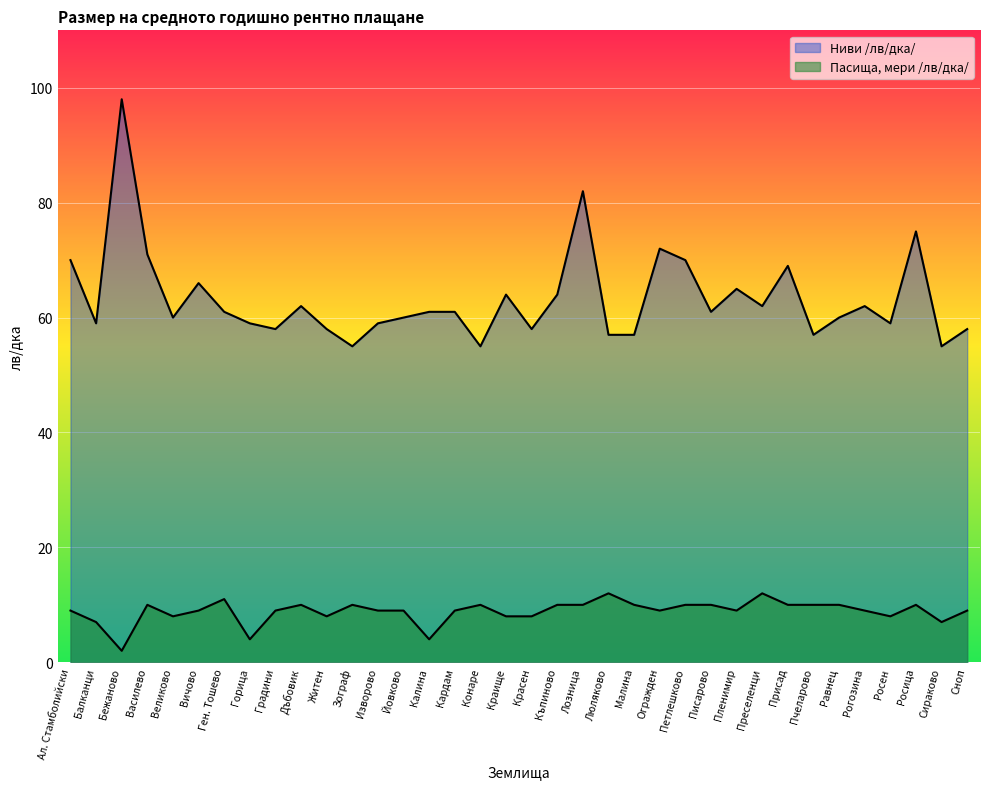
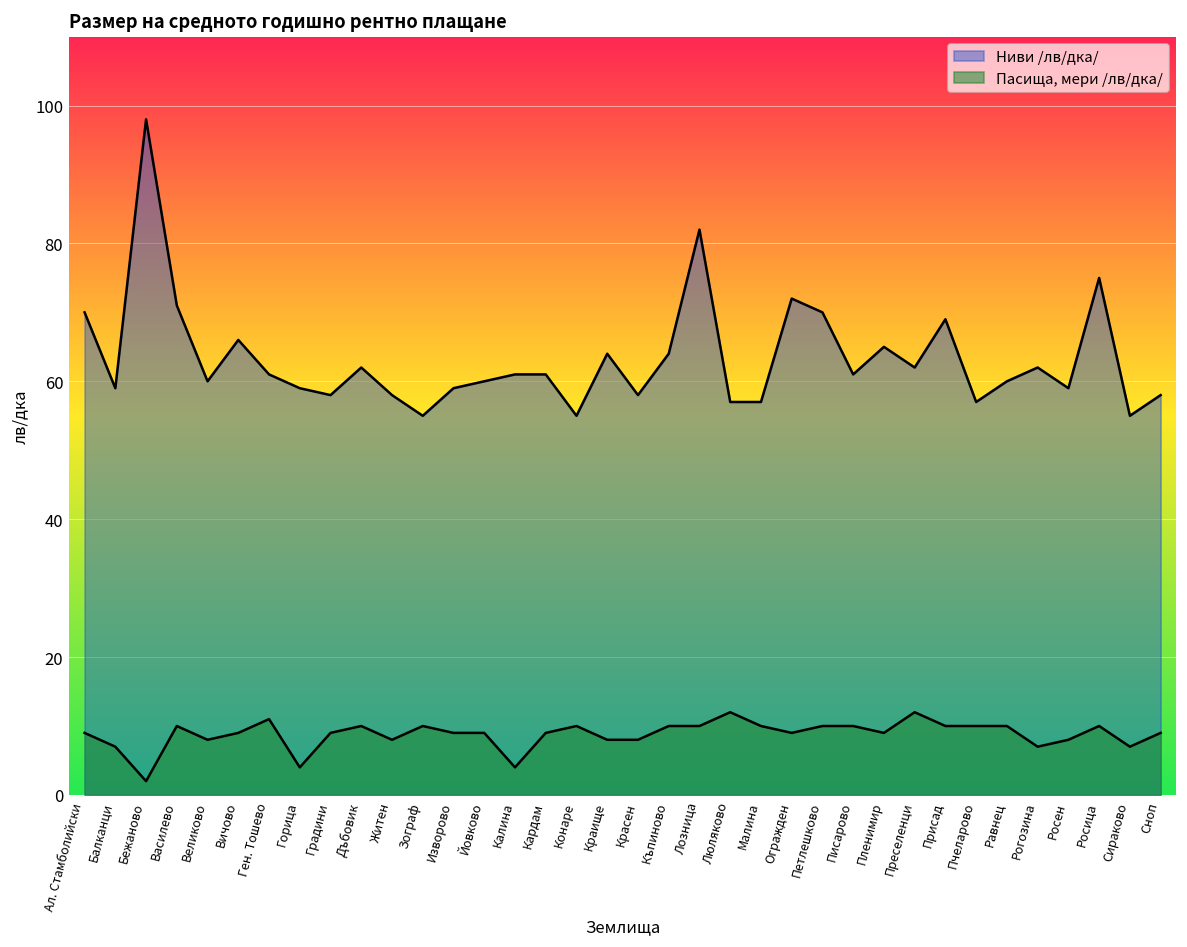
Пасища, мери /лв/дка/, Рогозина: 9 -> 7
